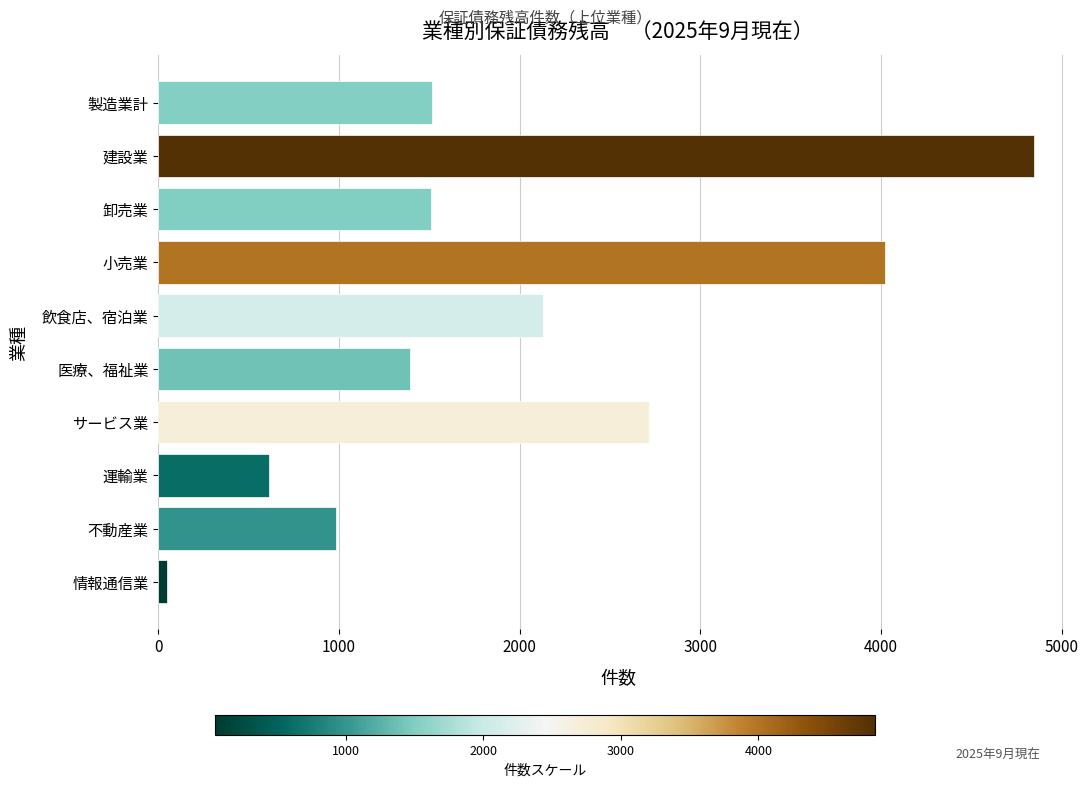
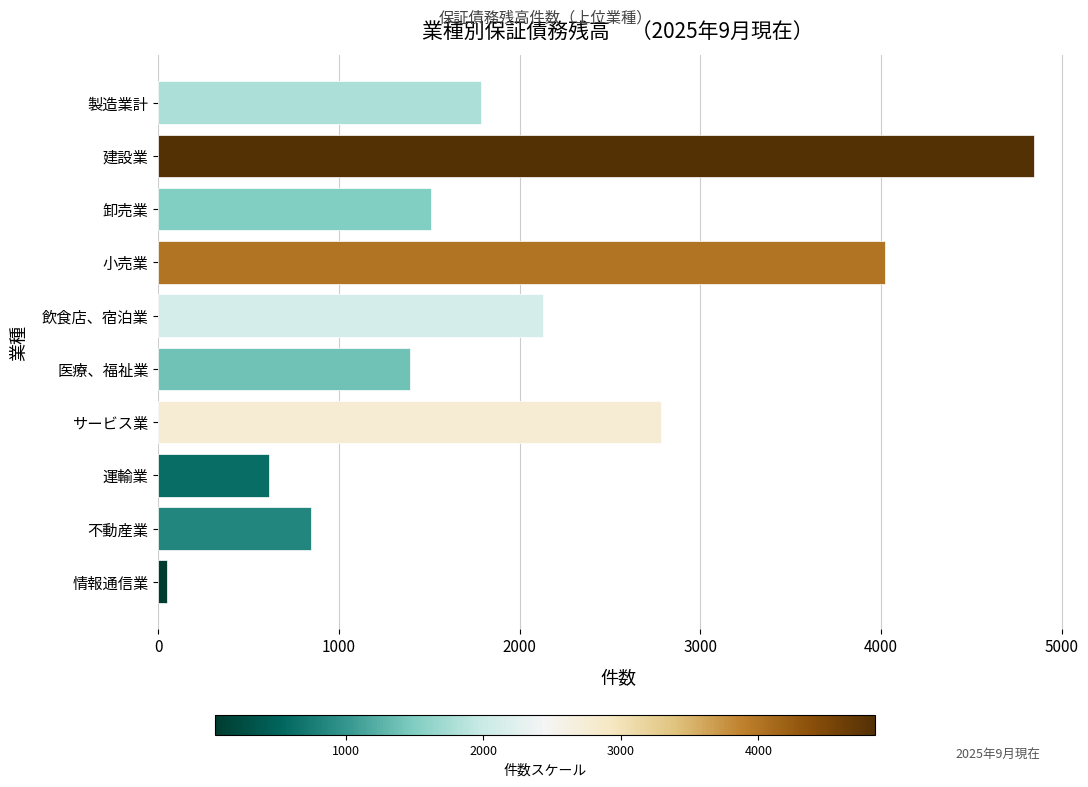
製造業計: 1520 -> 1790
サービス業: 2720 -> 2780
不動産業: 980 -> 840
